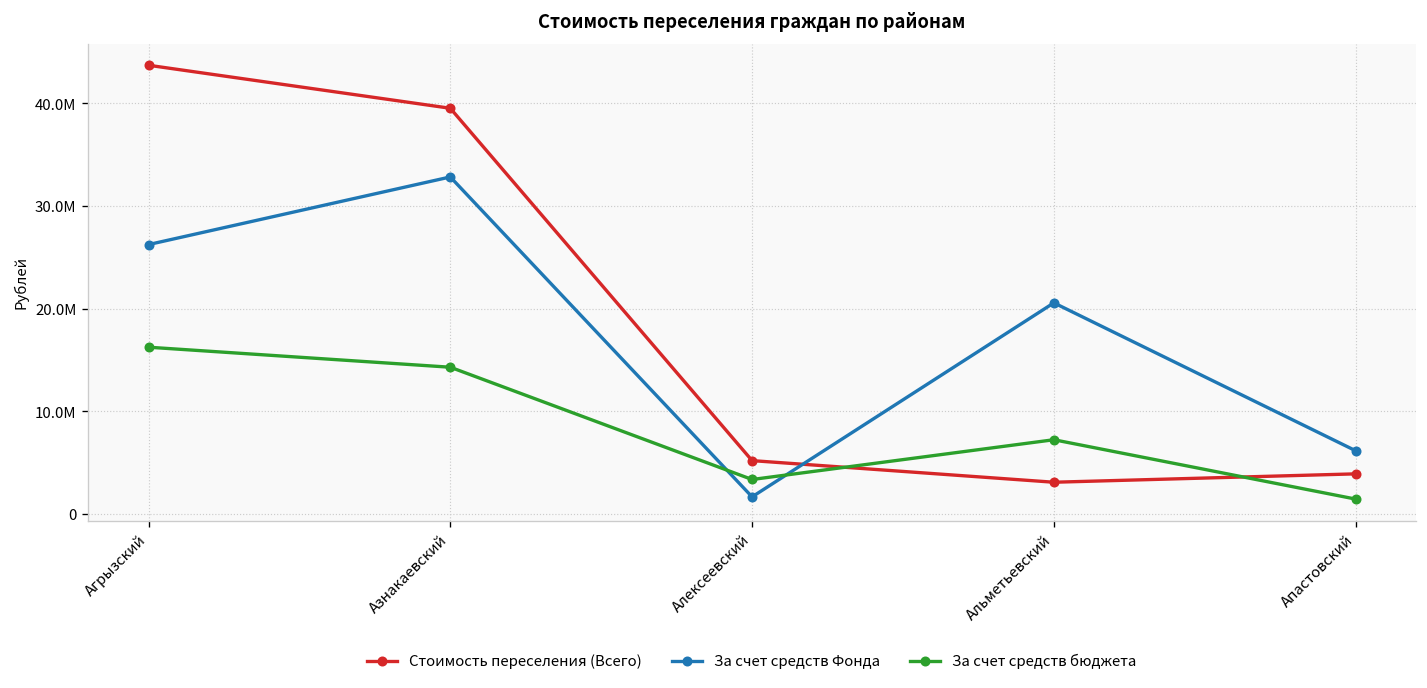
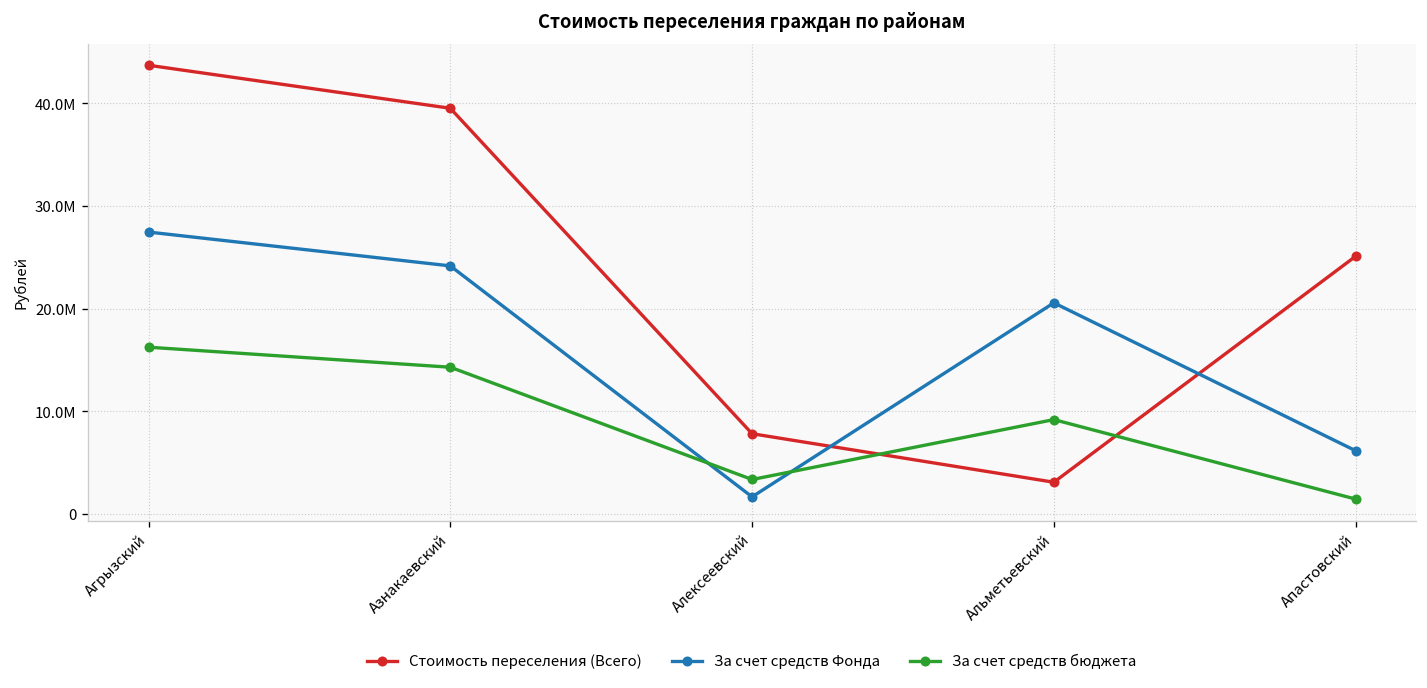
За счет средств Фонда, Агрызский: 26М -> 27М
За счет средств Фонда, Азнакаевский: 33М -> 24М
Стоимость переселения (Всего), Алексеевский: 5М -> 8М
За счет средств бюджета, Альметьевский: 7М -> 9М
Стоимость переселения (Всего), Апастовский: 4М -> 25М
